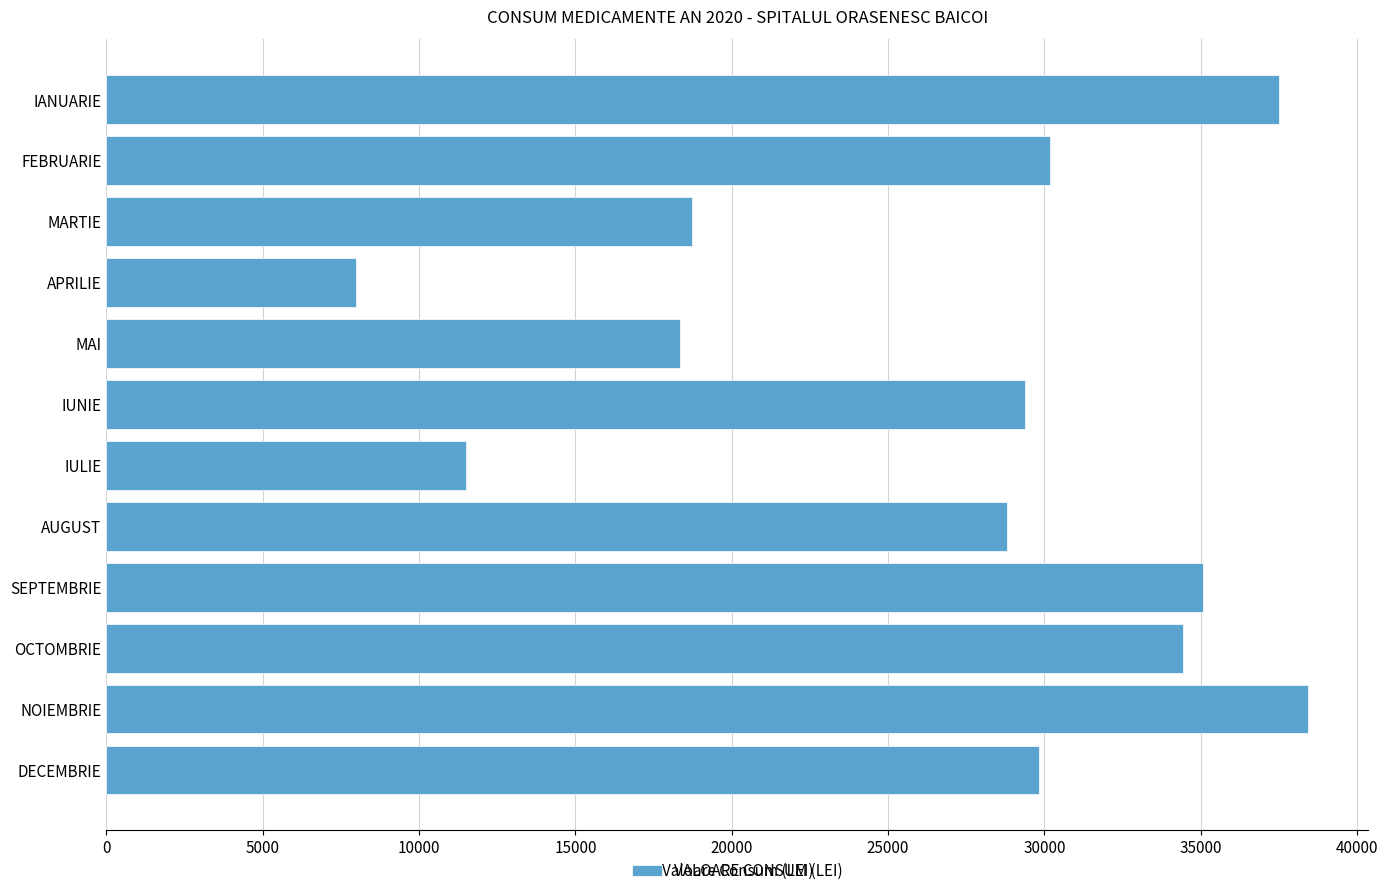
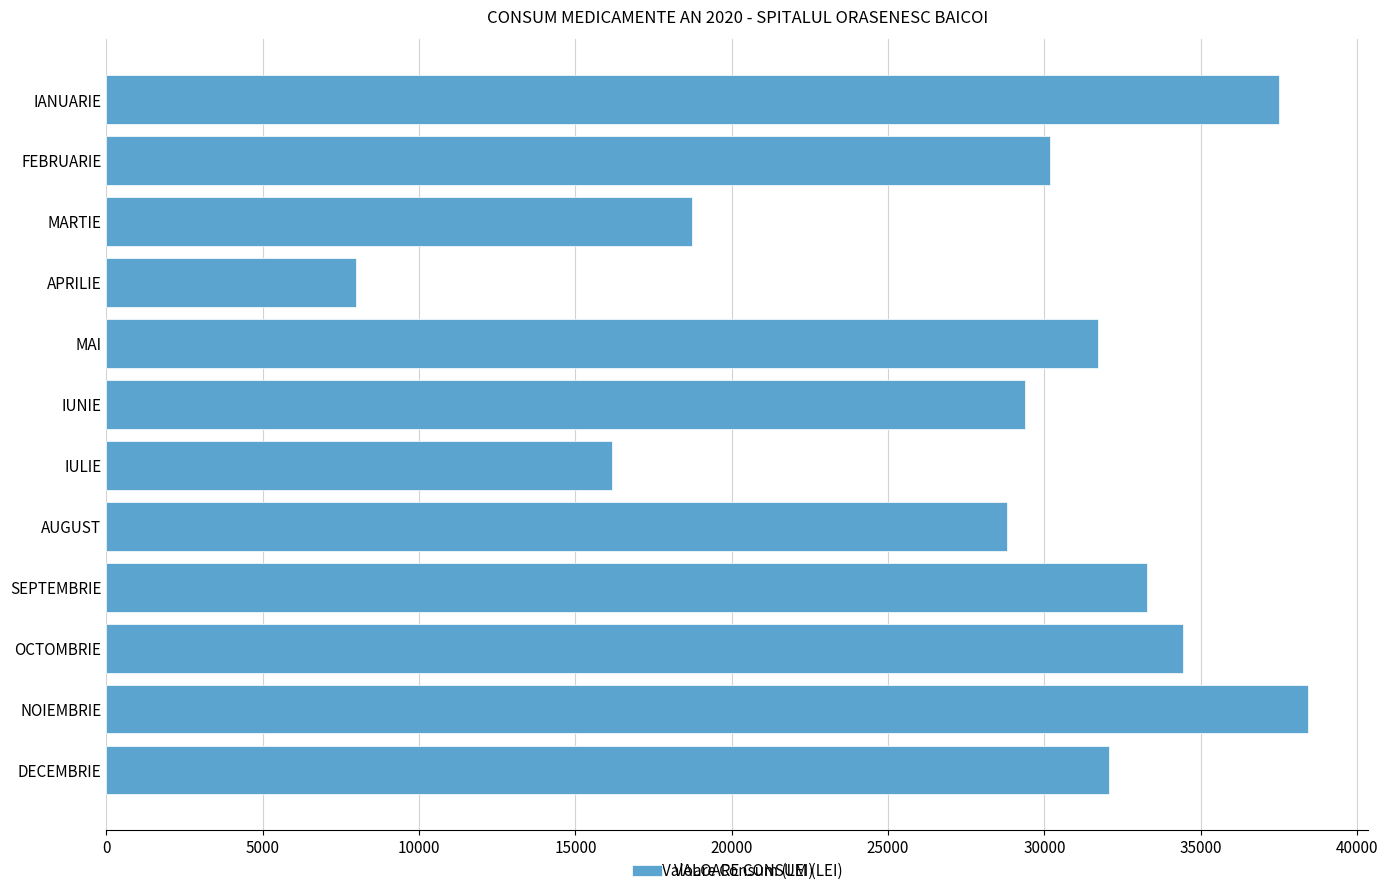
MAI: 18400 -> 31700
IULIE: 11500 -> 16200
SEPTEMBRIE: 35100 -> 33300
DECEMBRIE: 29800 -> 32100
